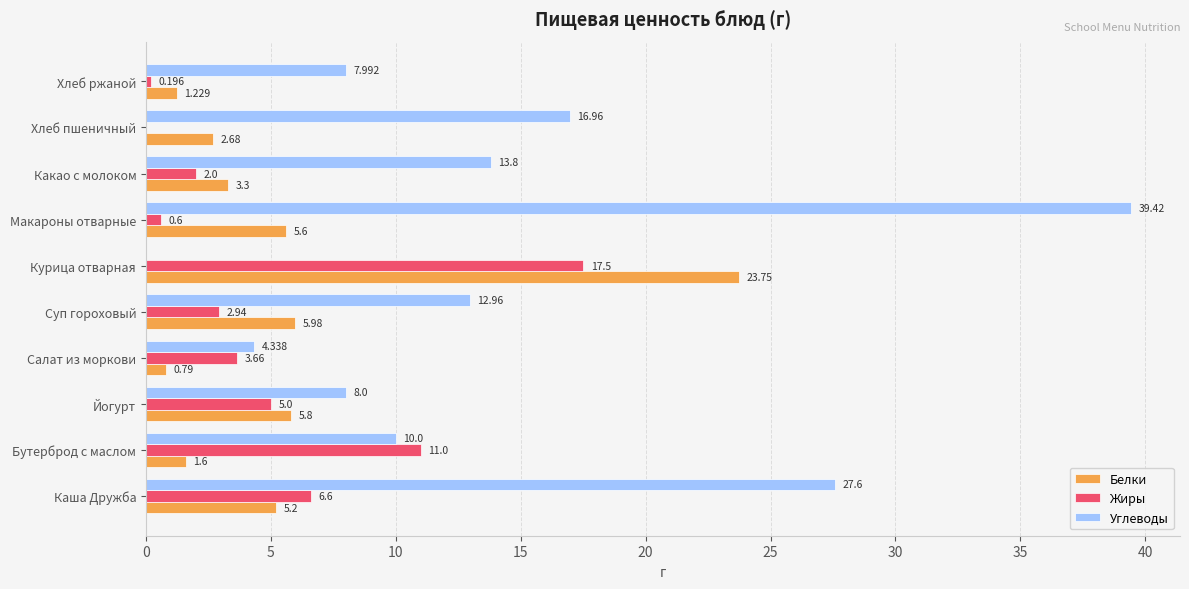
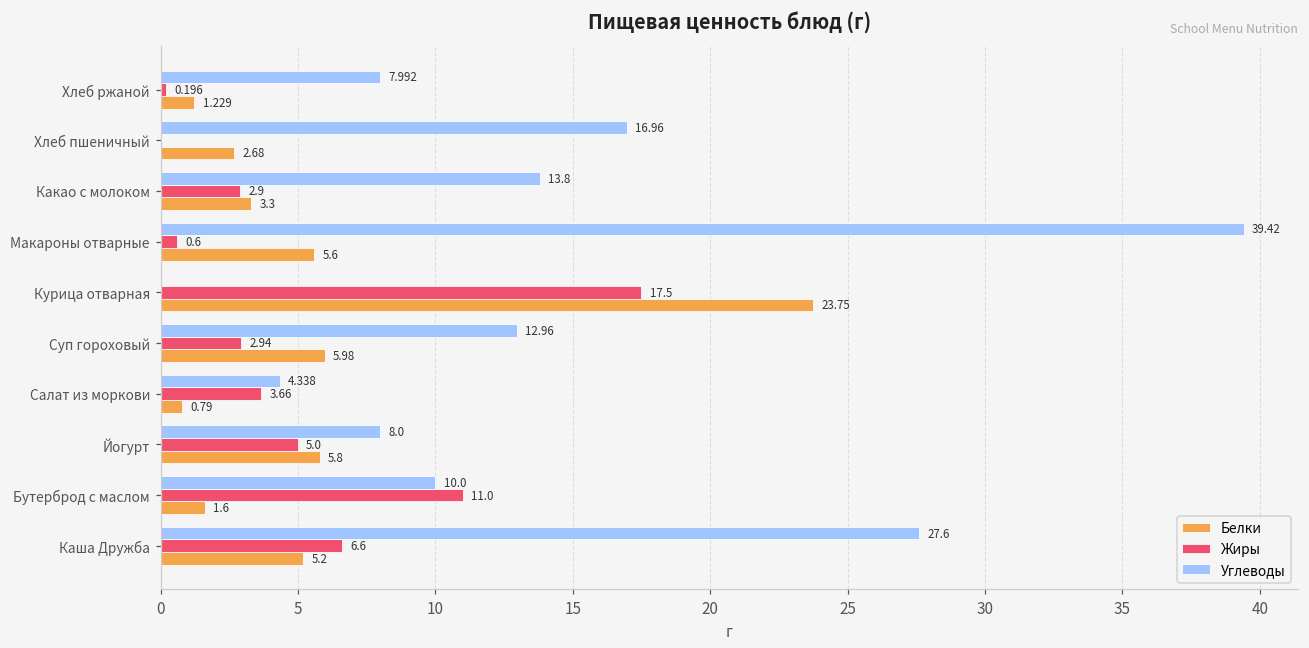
Жиры, Какао с молоком: 2.0 -> 2.9
